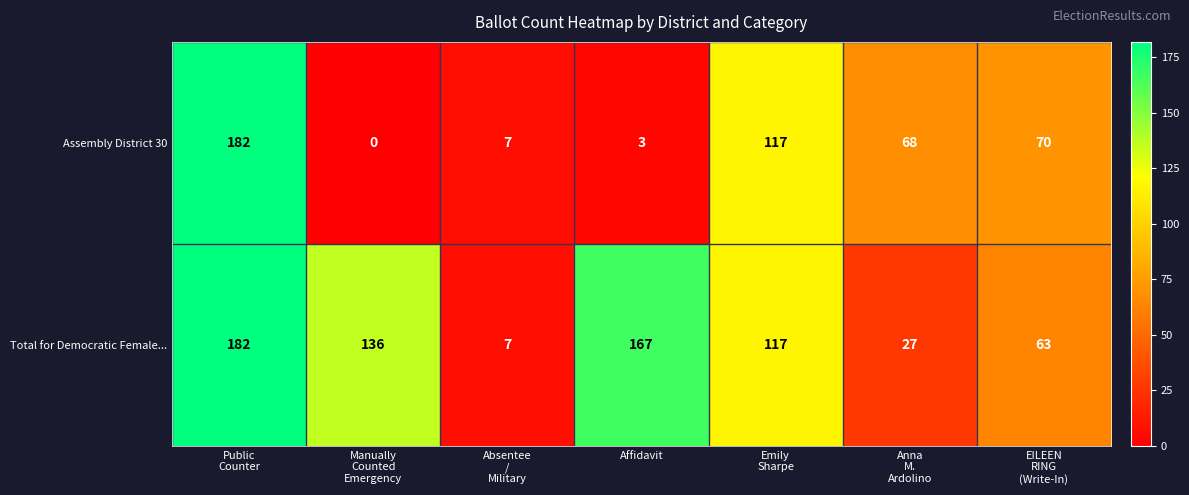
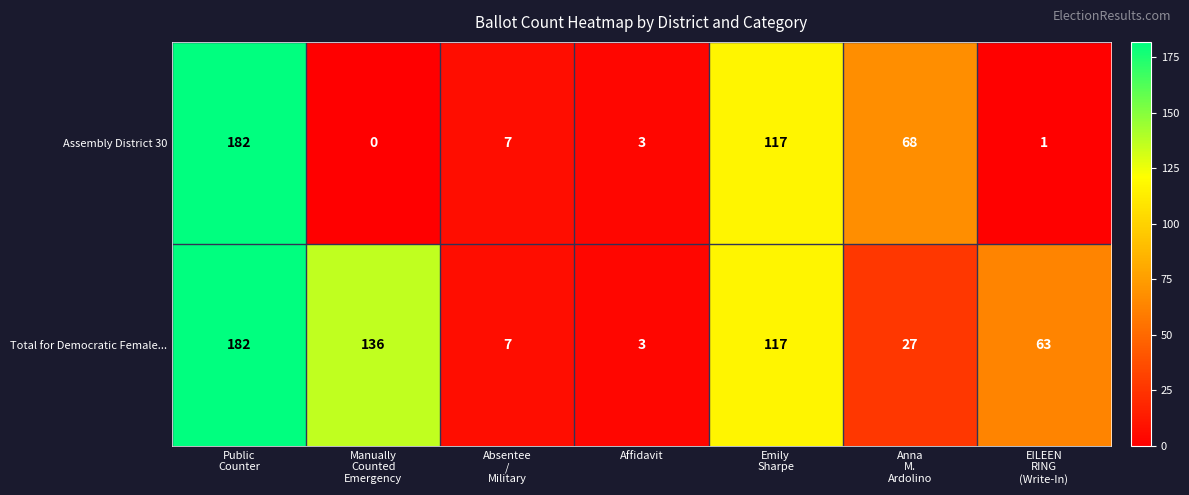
Assembly District 30, EILEEN RING (Write-In): 70 -> 1
Total for Democratic Female..., Affidavit: 167 -> 3
